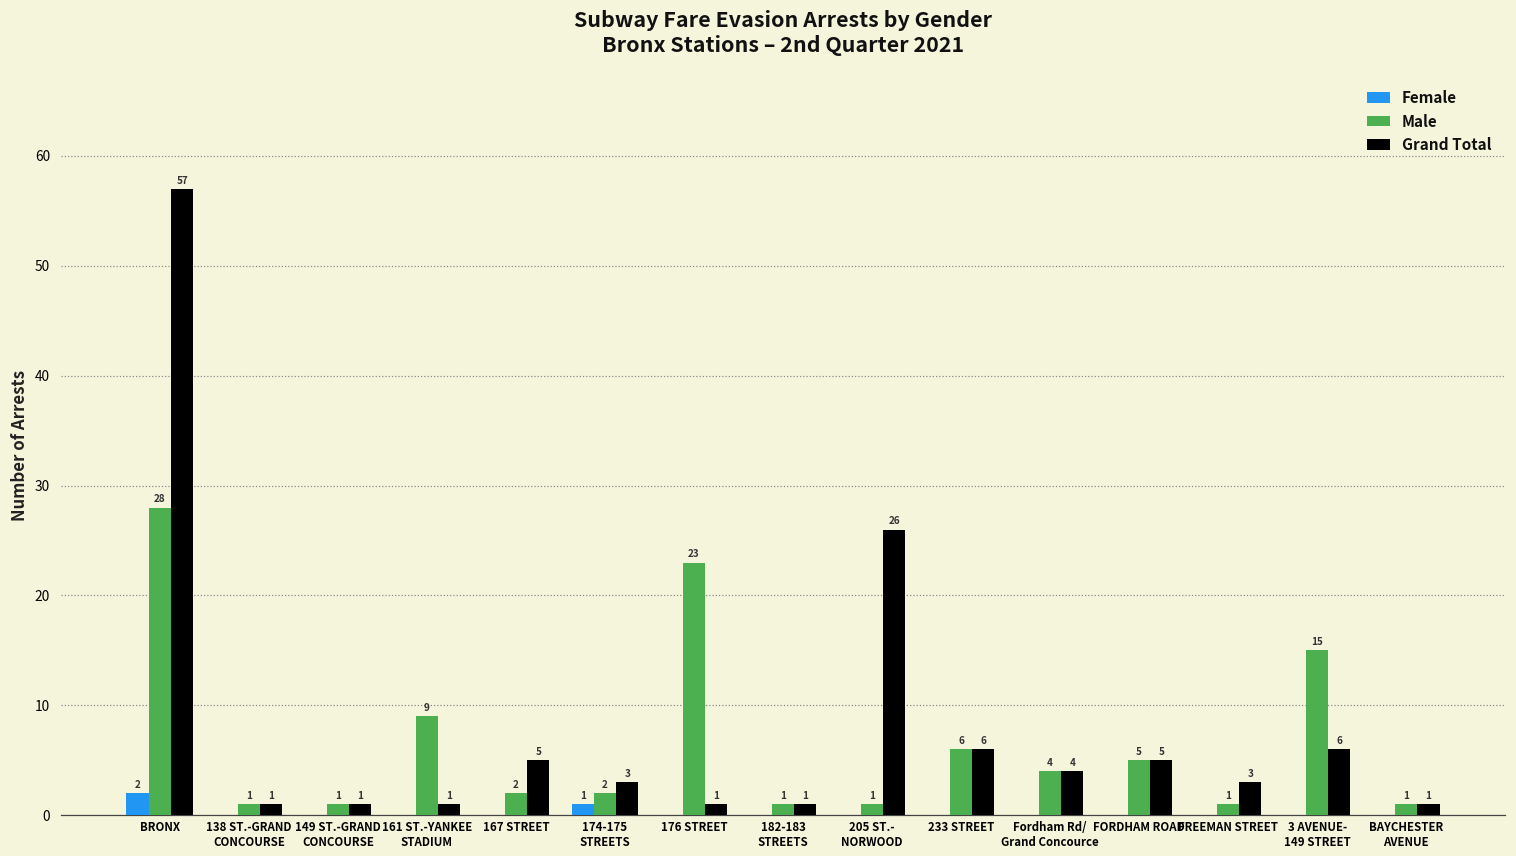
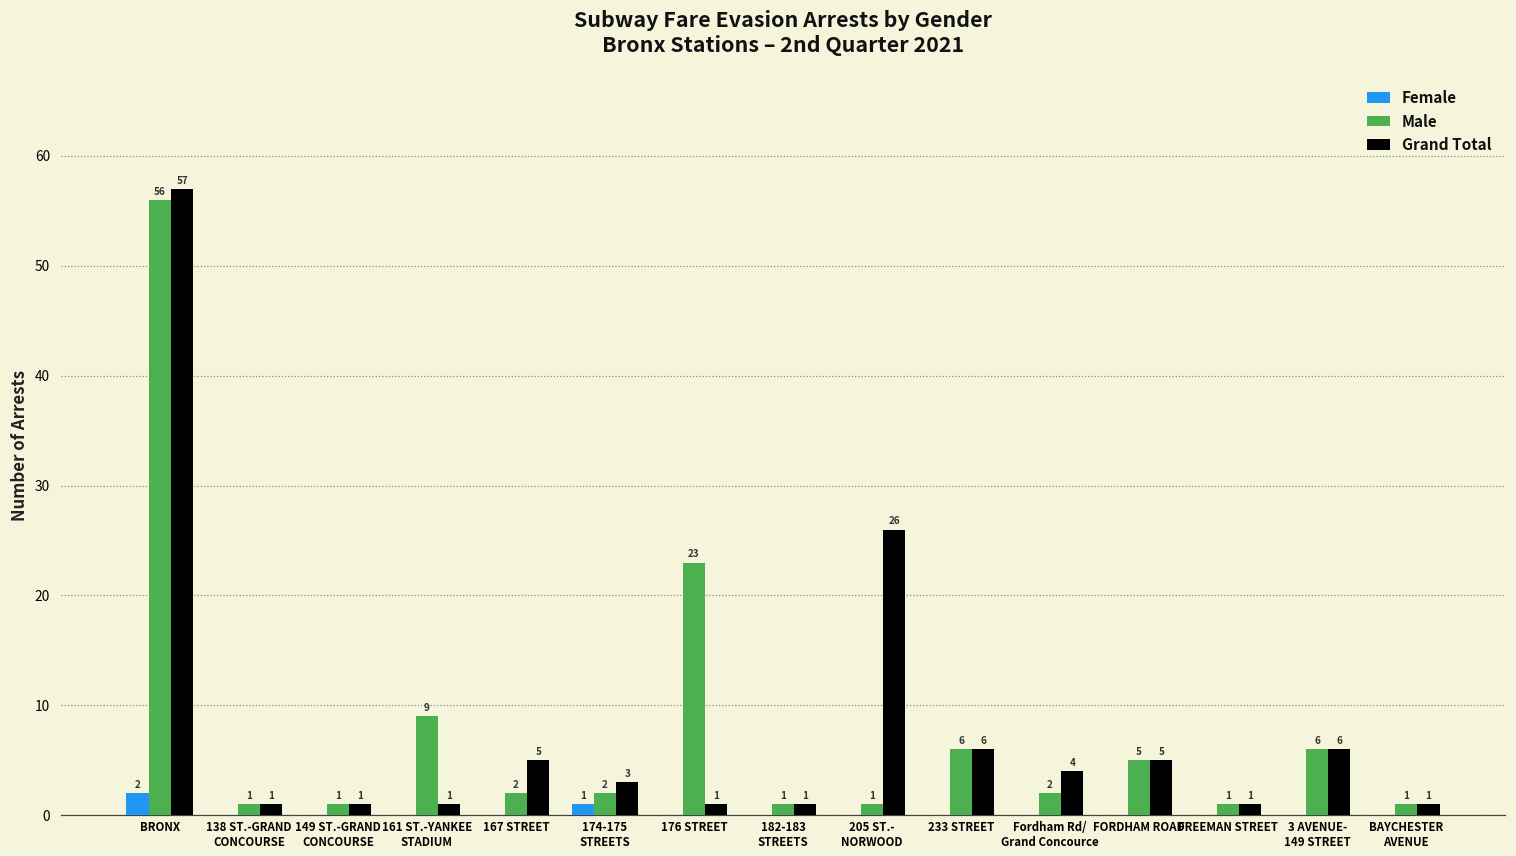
Male, BRONX: 28 -> 56
Male, Fordham Rd/ Grand Concource: 4 -> 2
Grand Total, FREEMAN STREET: 3 -> 1
Male, 3 AVENUE- 149 STREET: 15 -> 6
